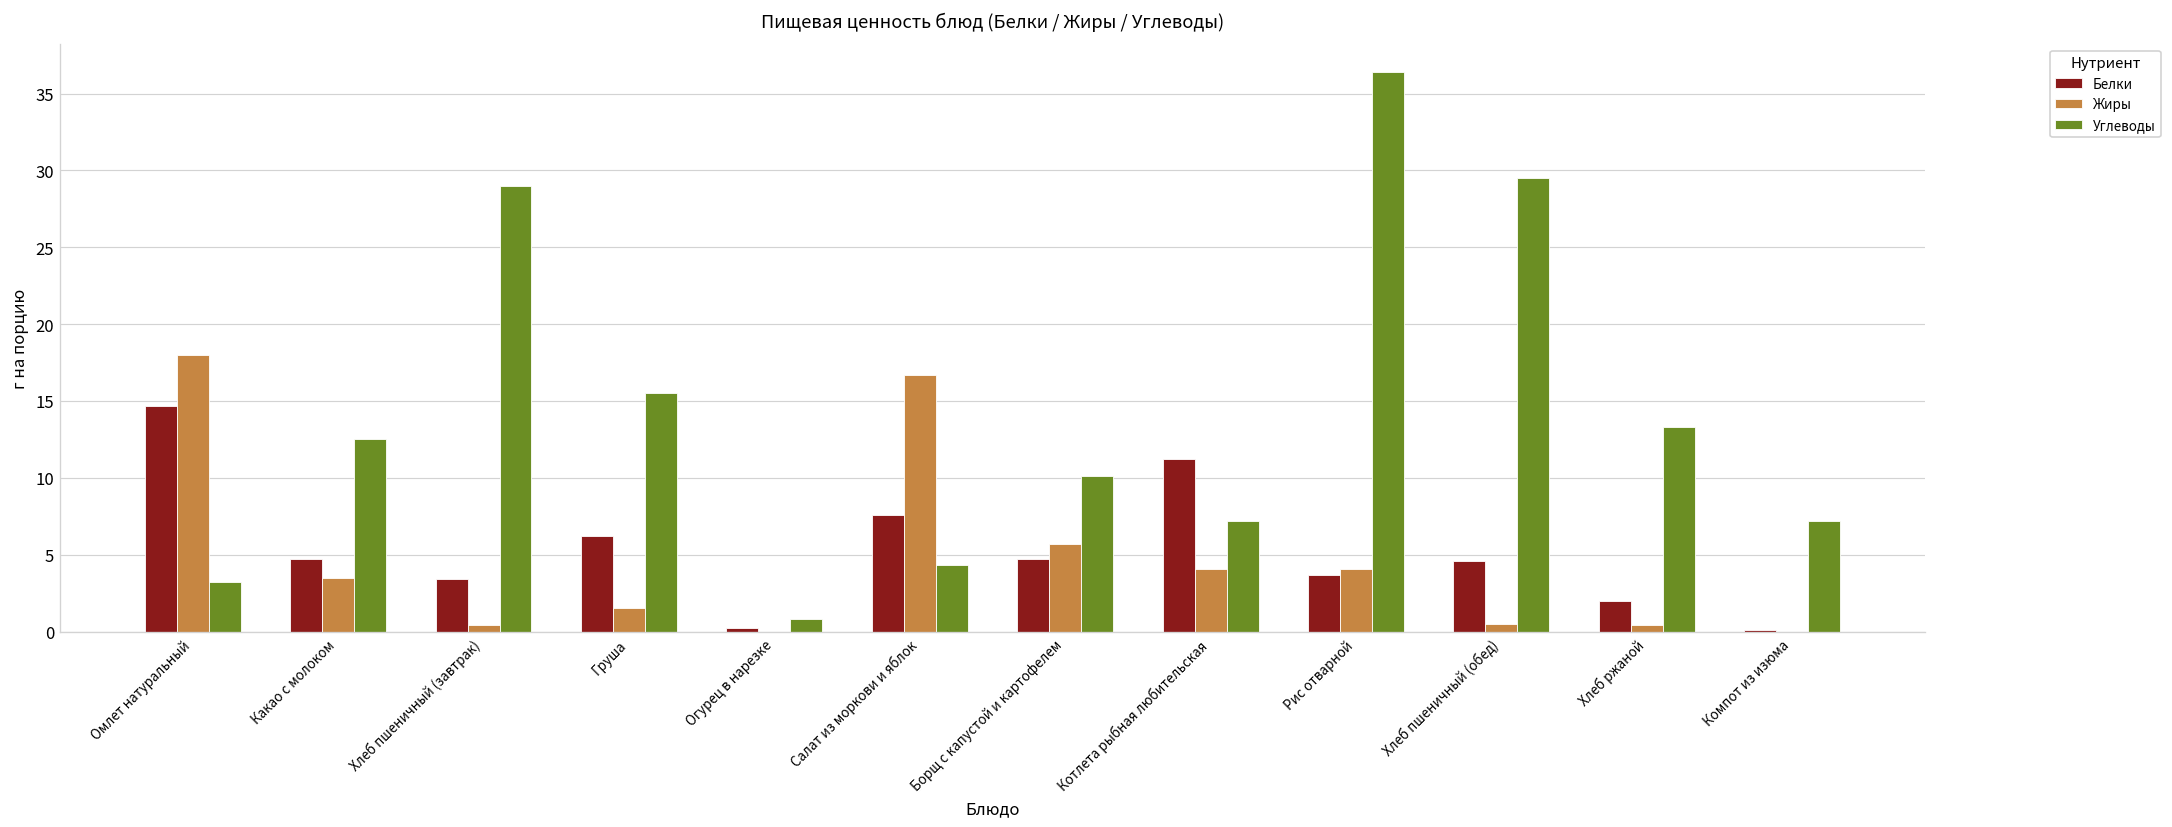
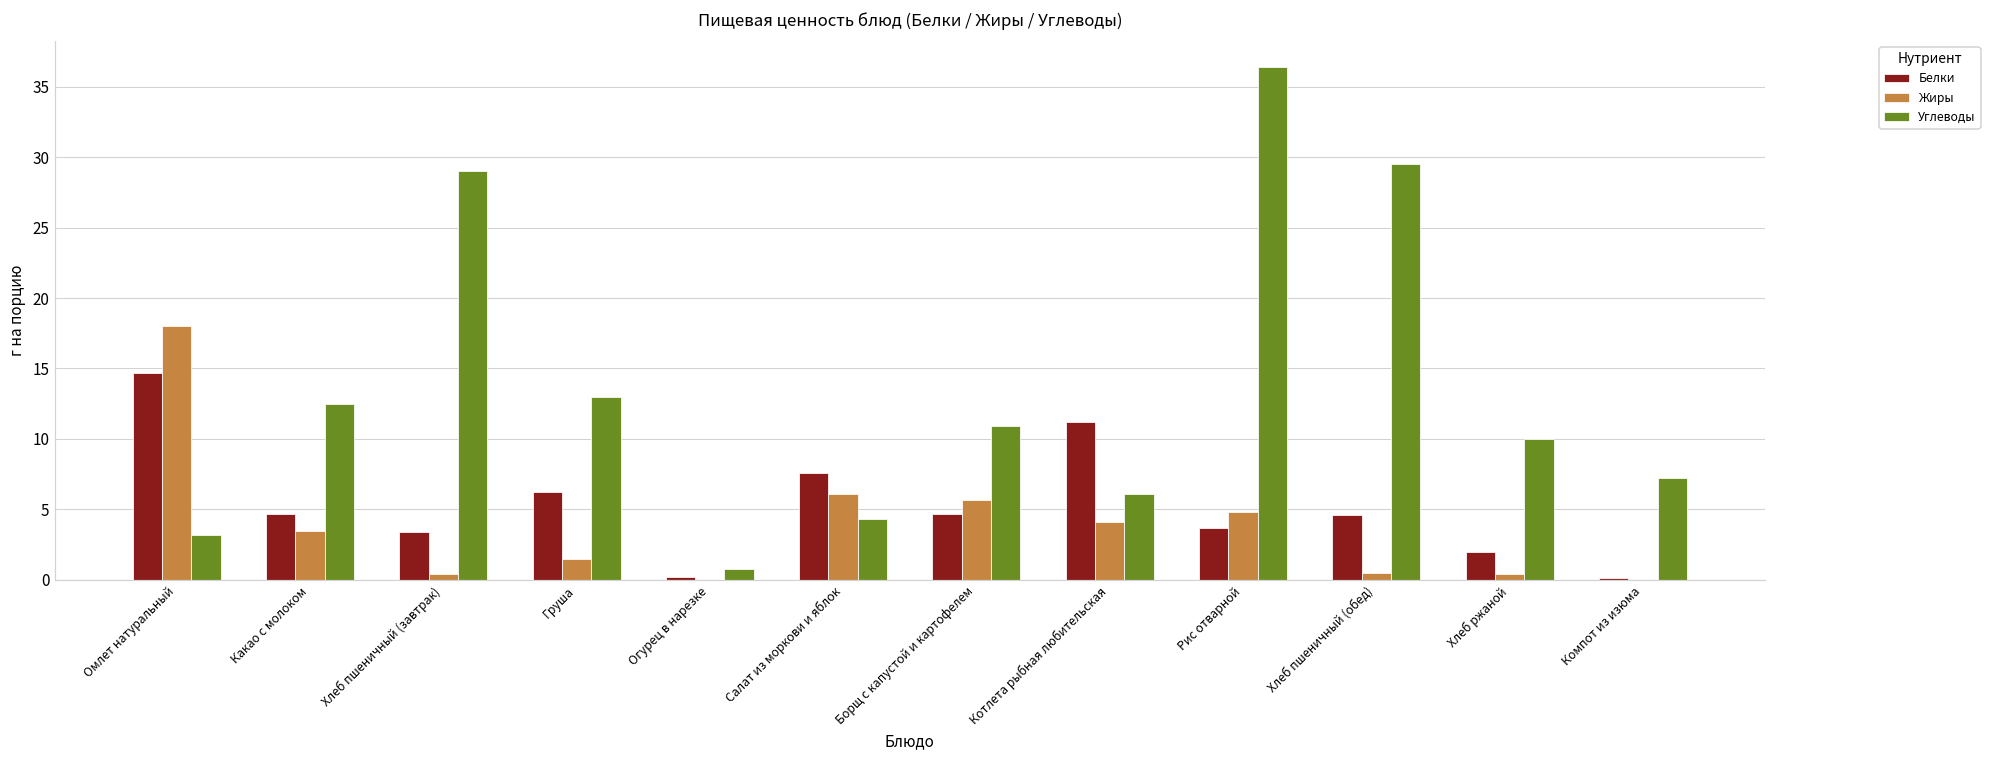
Углеводы, Груша: 15.5 -> 13.0
Жиры, Салат из моркови и яблок: 16.7 -> 6.1
Углеводы, Борщ с капустой и картофелем: 10.1 -> 10.9
Углеводы, Котлета рыбная любительская: 7.2 -> 6.1
Жиры, Рис отварной: 4.1 -> 4.8
Углеводы, Хлеб ржаной: 13.3 -> 10.0
